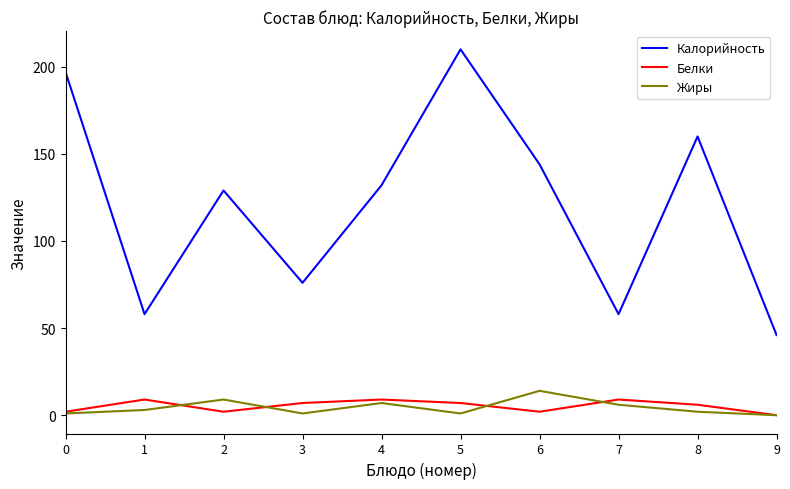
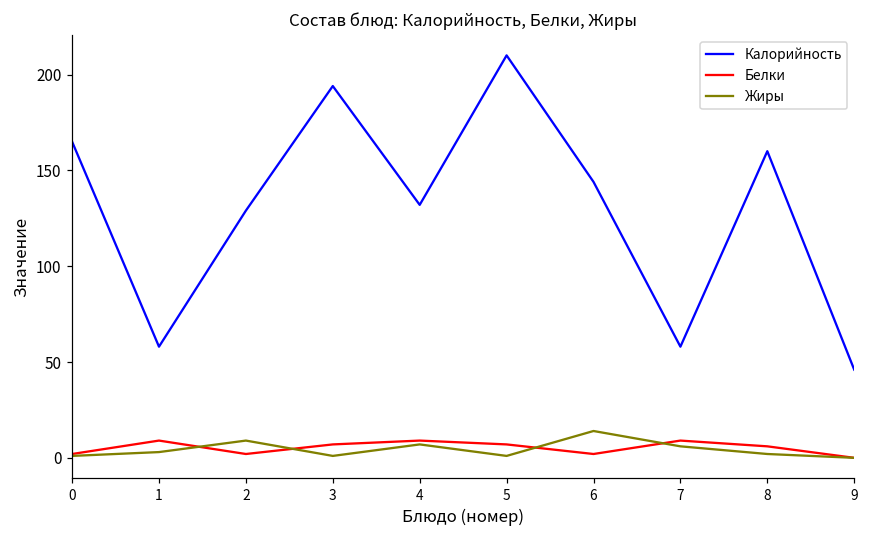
Калорийность, 0: 197 -> 165
Калорийность, 3: 76 -> 194
